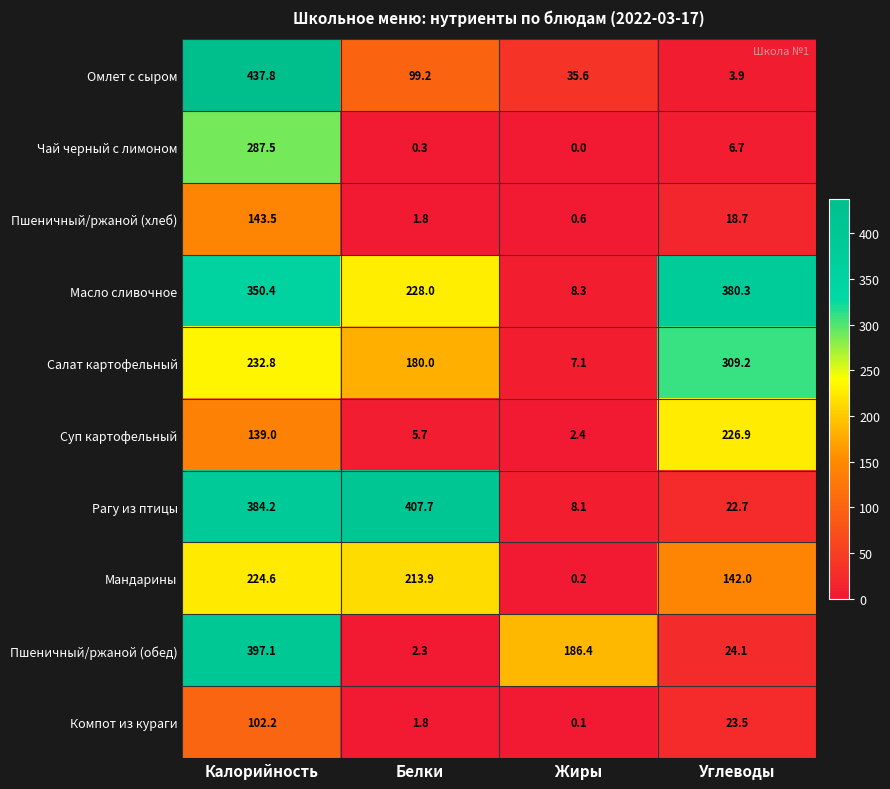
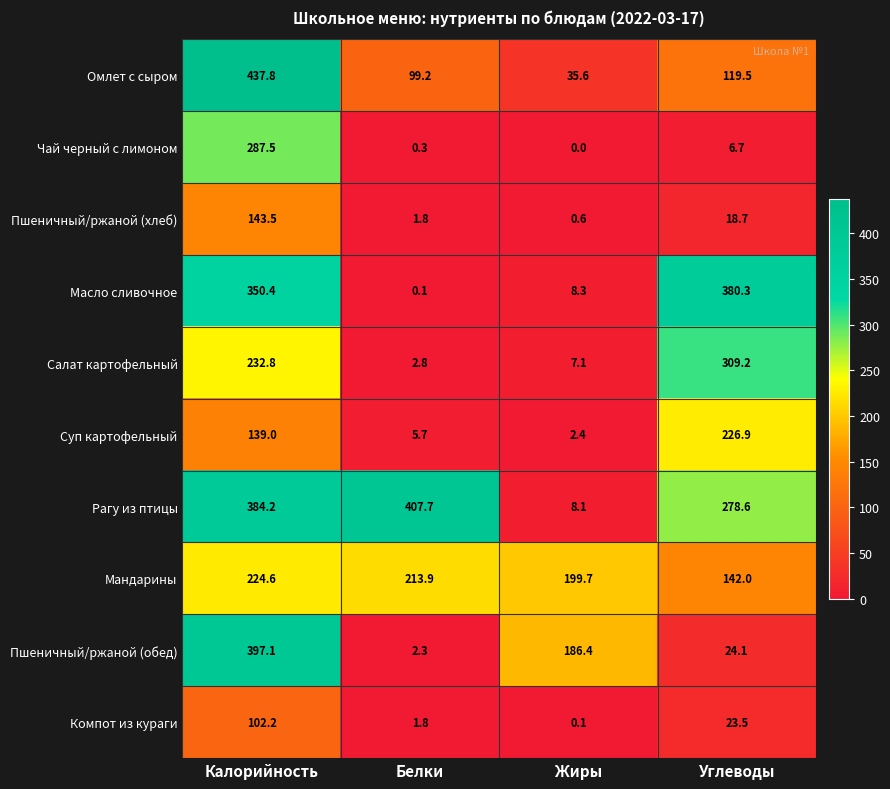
Омлет с сыром, Углеводы: 3.9 -> 119.5
Масло сливочное, Белки: 228.0 -> 0.1
Салат картофельный, Белки: 180.0 -> 2.8
Рагу из птицы, Углеводы: 22.7 -> 278.6
Мандарины, Жиры: 0.2 -> 199.7
